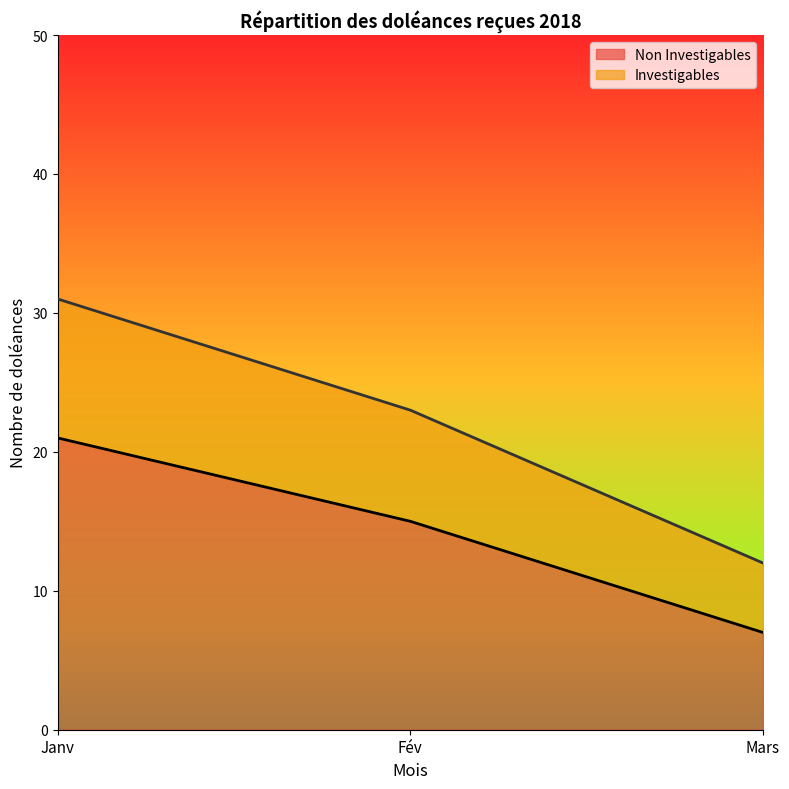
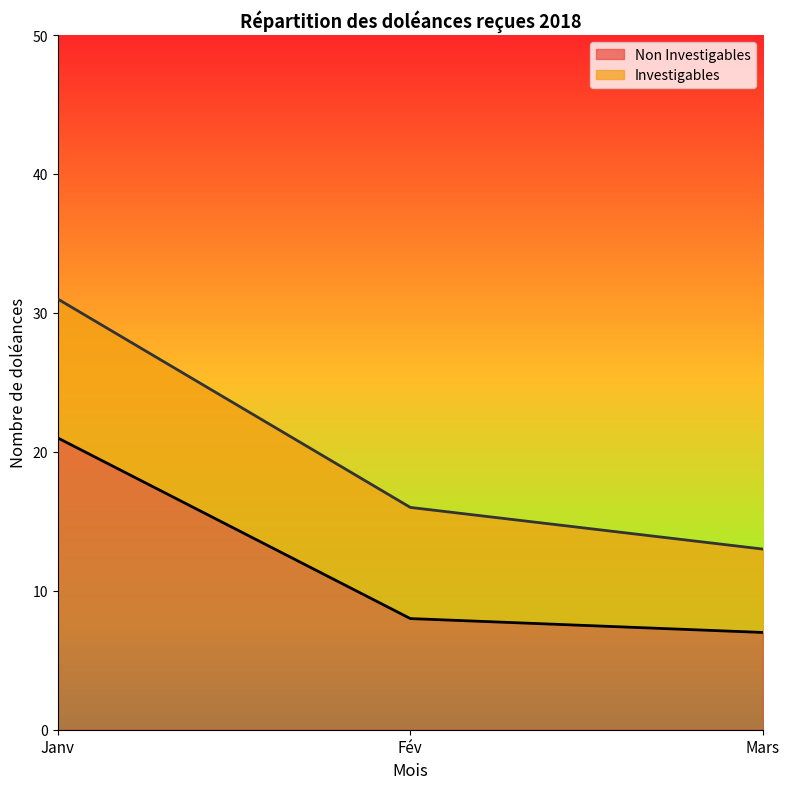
Non Investigables, Fév: 15 -> 8
Investigables, Mars: 5 -> 6
